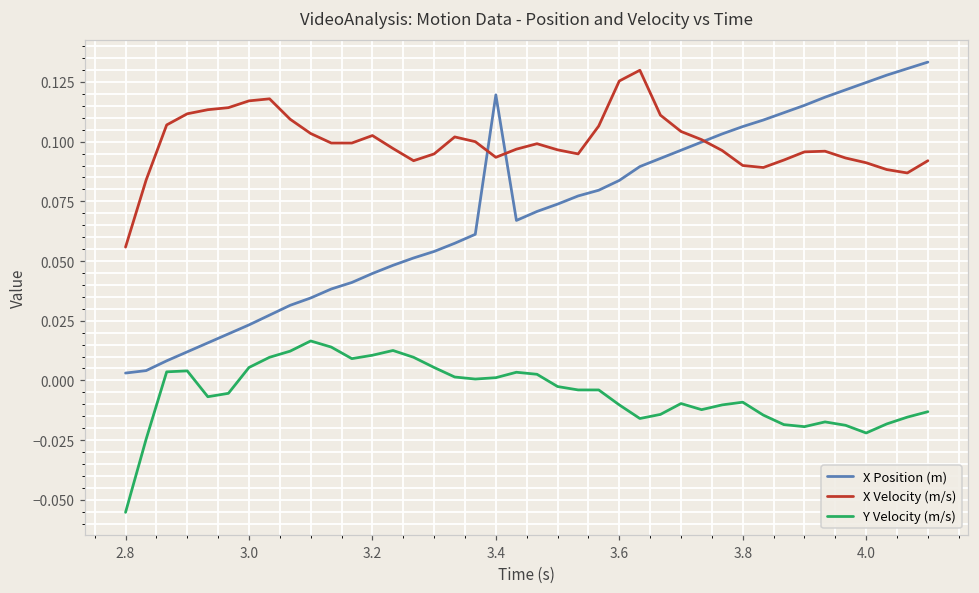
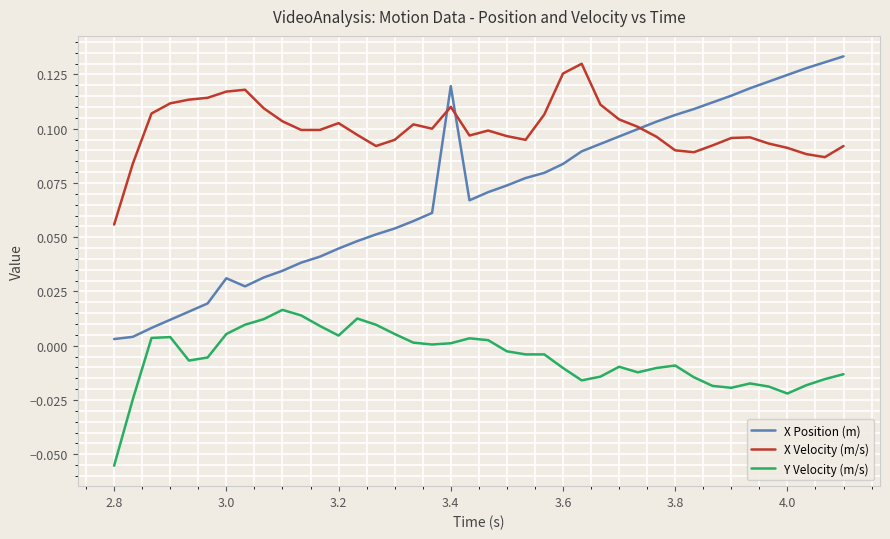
X Position (m), 3.0: 0.023 -> 0.031
Y Velocity (m/s), 3.2: 0.011 -> 0.005
X Velocity (m/s), 3.4: 0.093 -> 0.110
